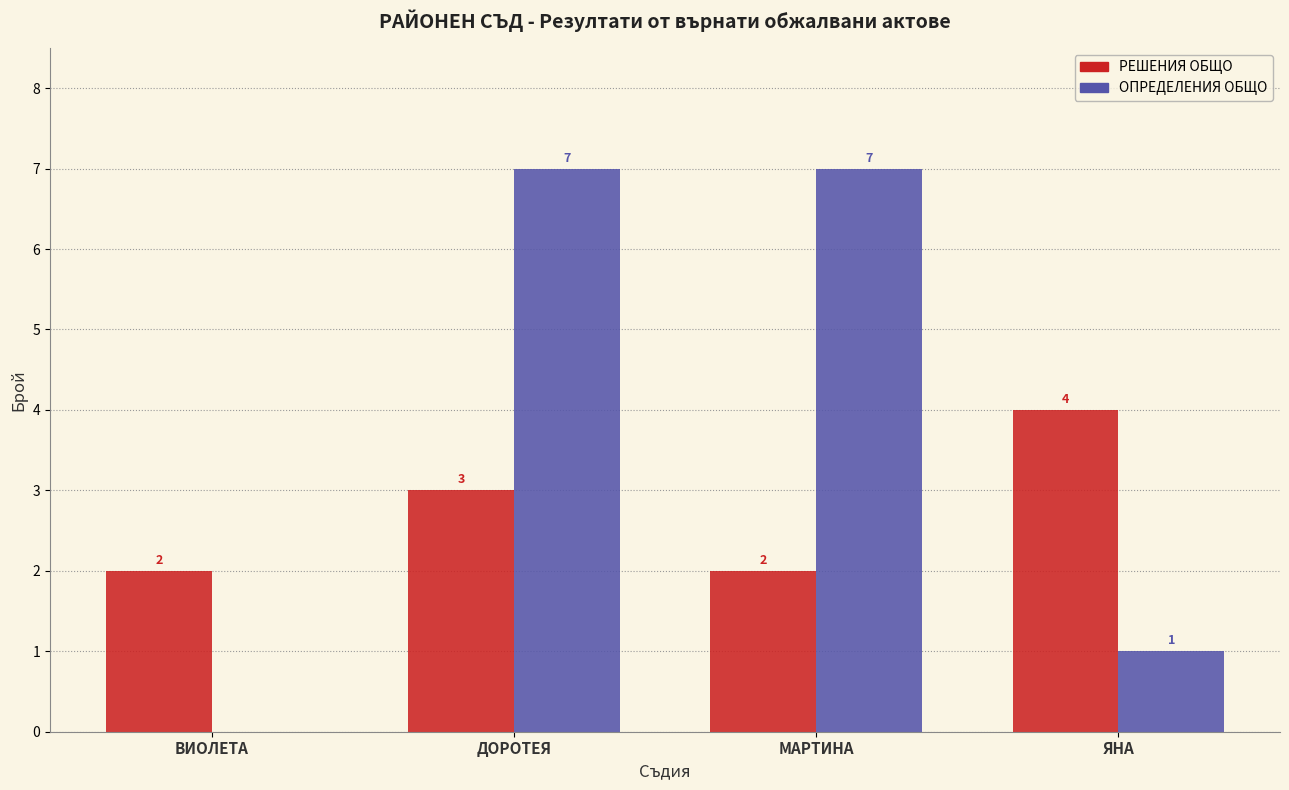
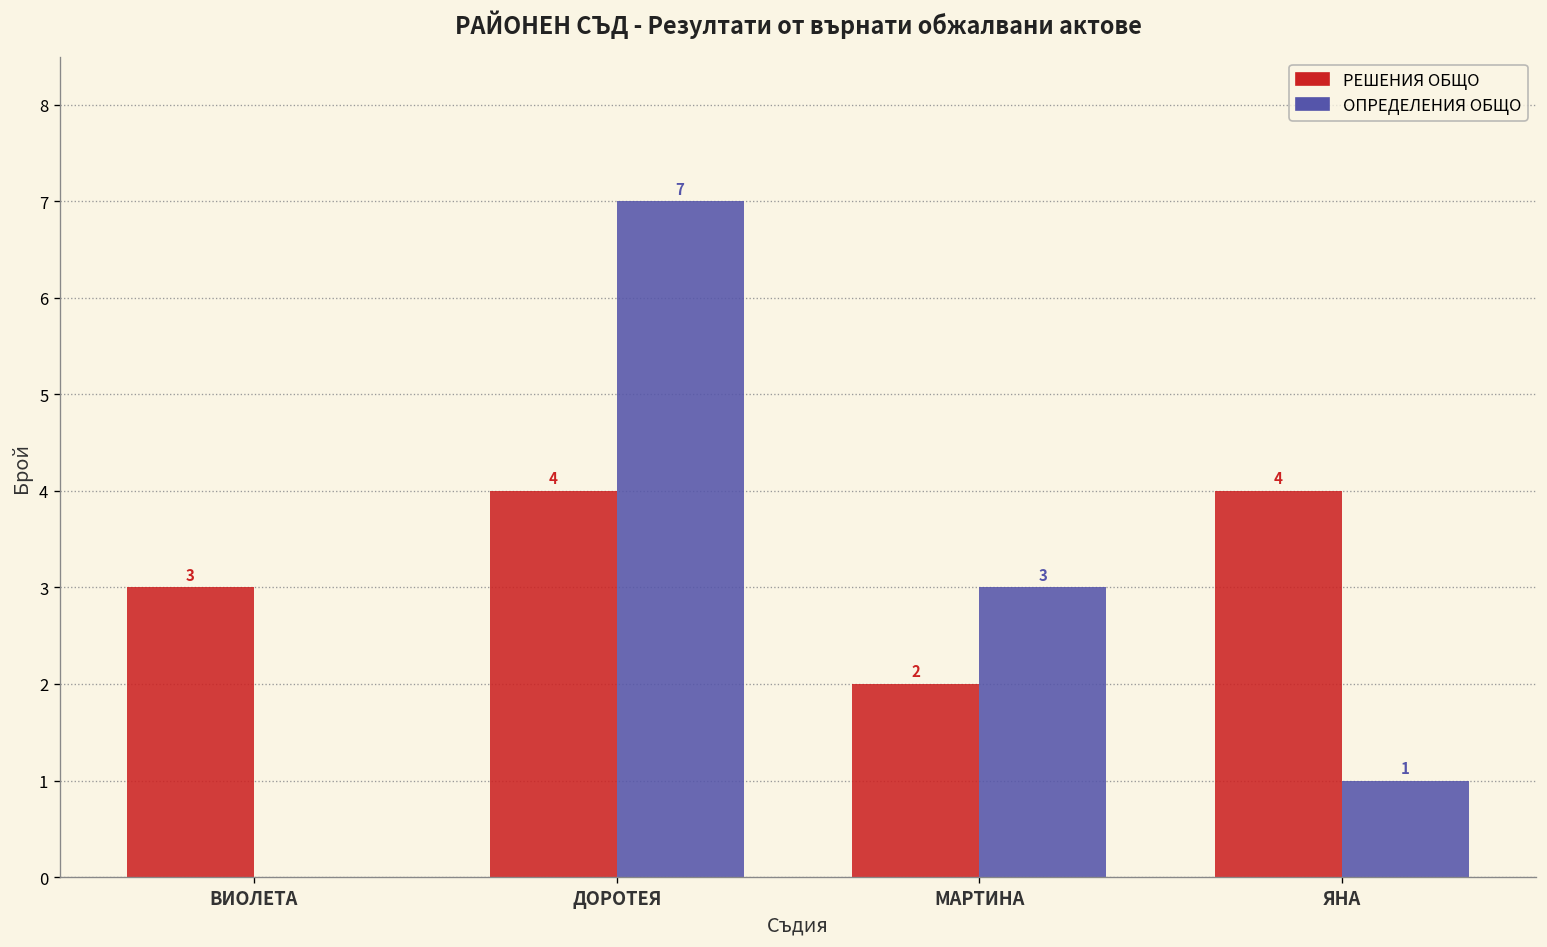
РЕШЕНИЯ ОБЩО, ВИОЛЕТА: 2 -> 3
РЕШЕНИЯ ОБЩО, ДОРОТЕЯ: 3 -> 4
ОПРЕДЕЛЕНИЯ ОБЩО, МАРТИНА: 7 -> 3
